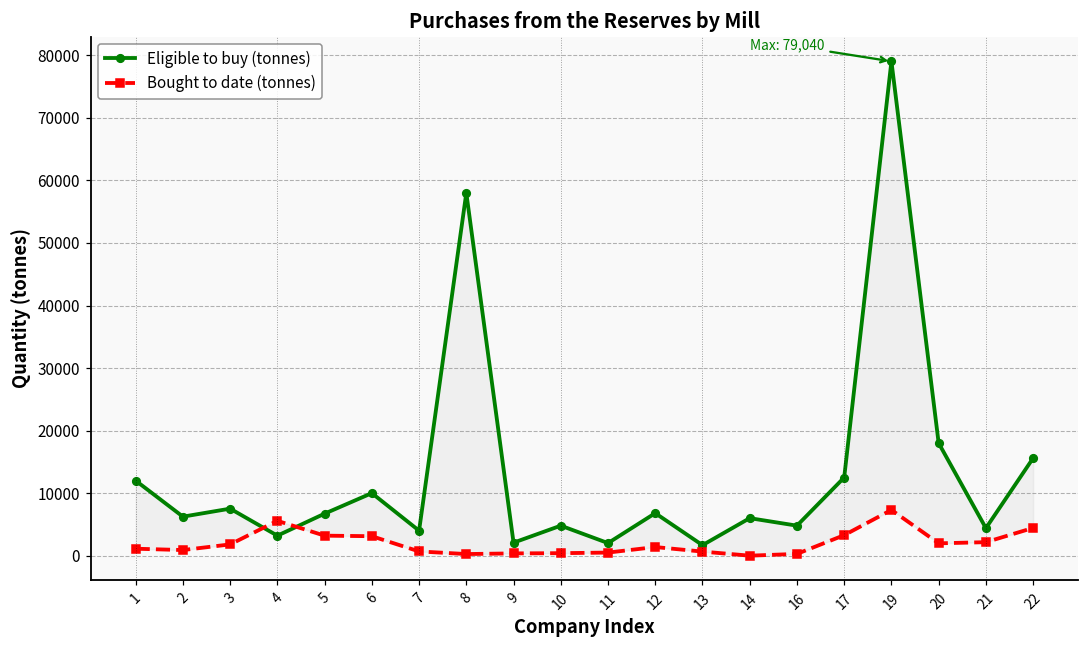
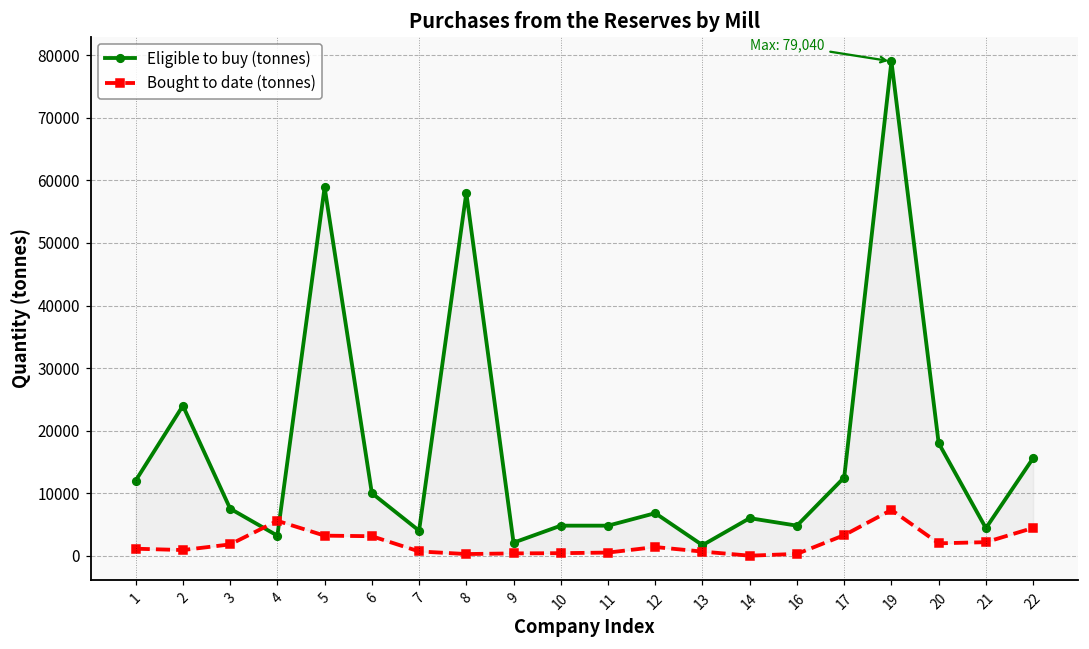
Eligible to buy (tonnes), 2: 6000 -> 24000
Eligible to buy (tonnes), 5: 7000 -> 59000
Eligible to buy (tonnes), 11: 2000 -> 5000
